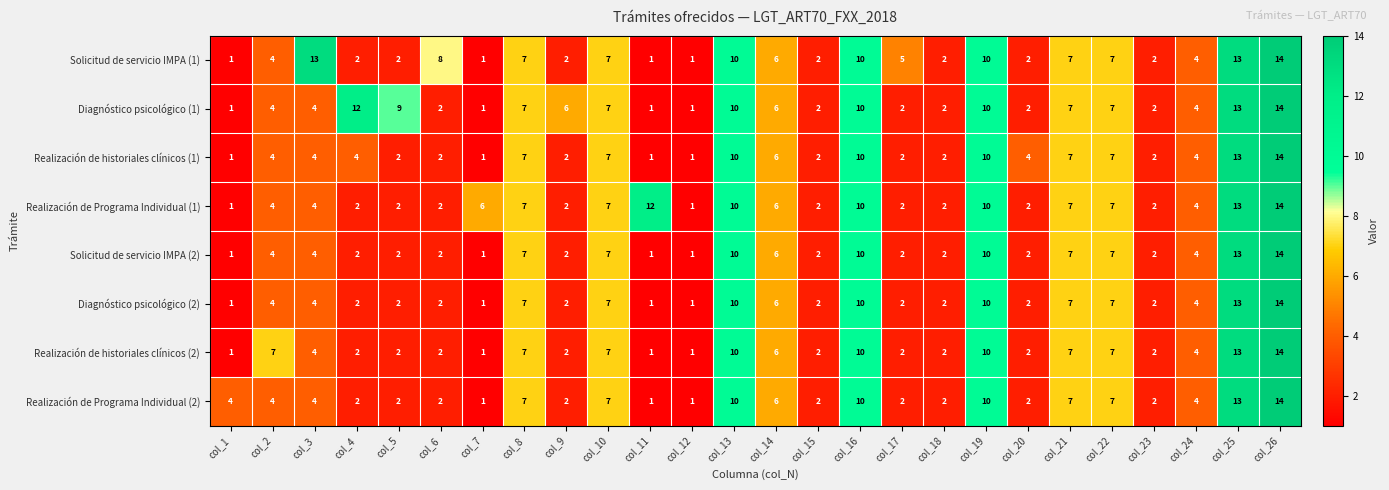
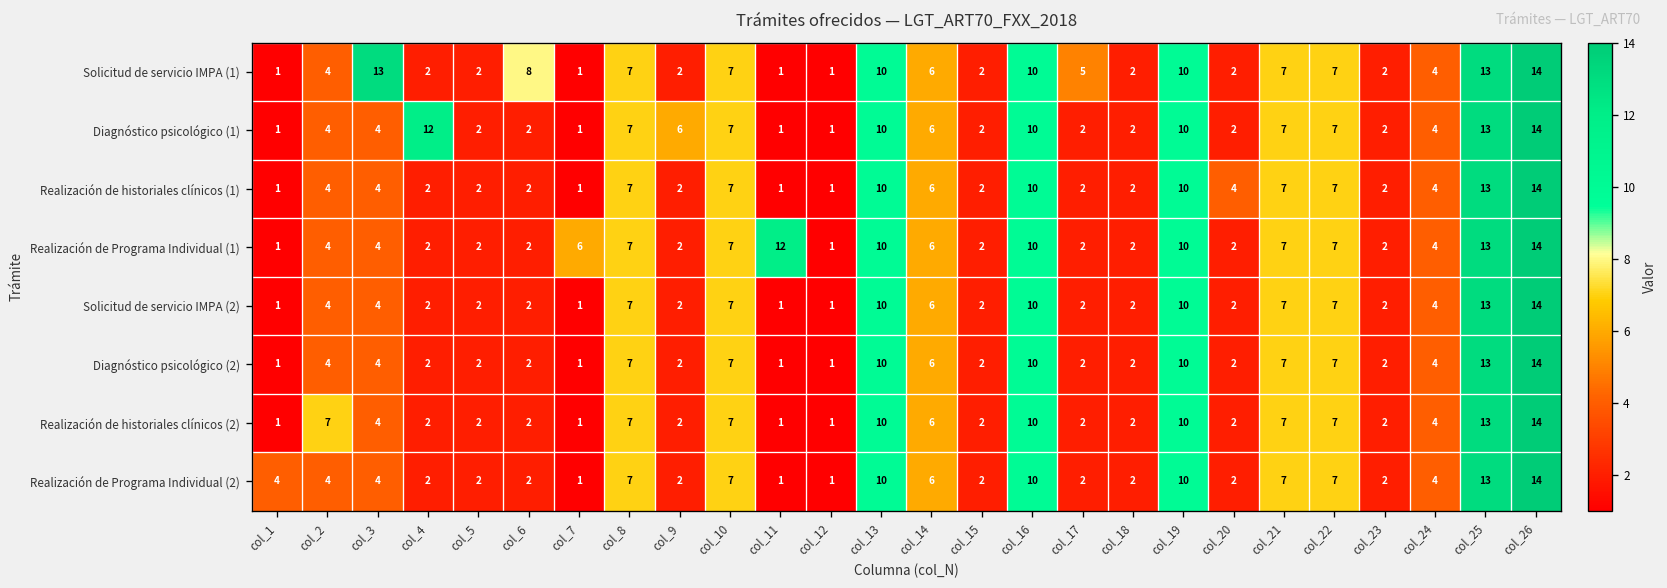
Diagnóstico psicológico (1), col_5: 9 -> 2
Realización de historiales clínicos (1), col_4: 4 -> 2
